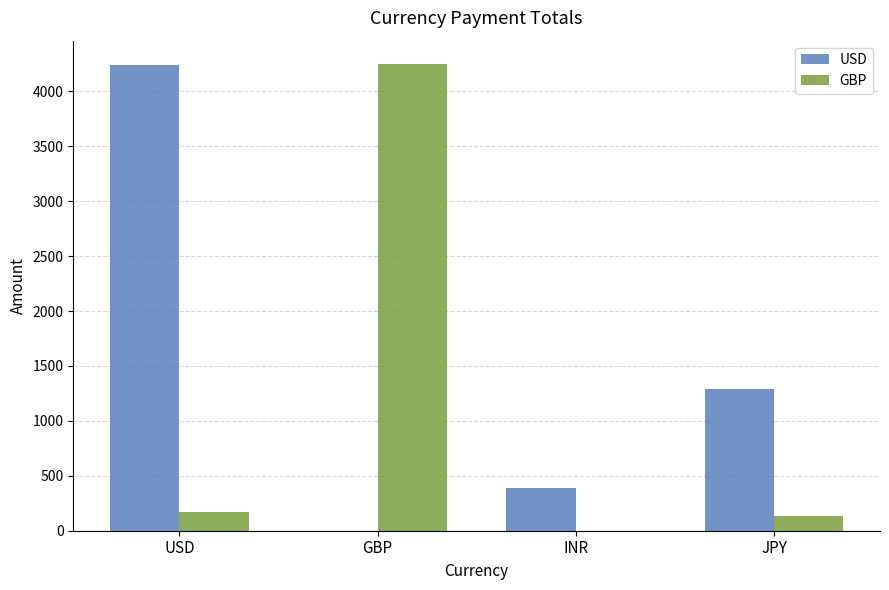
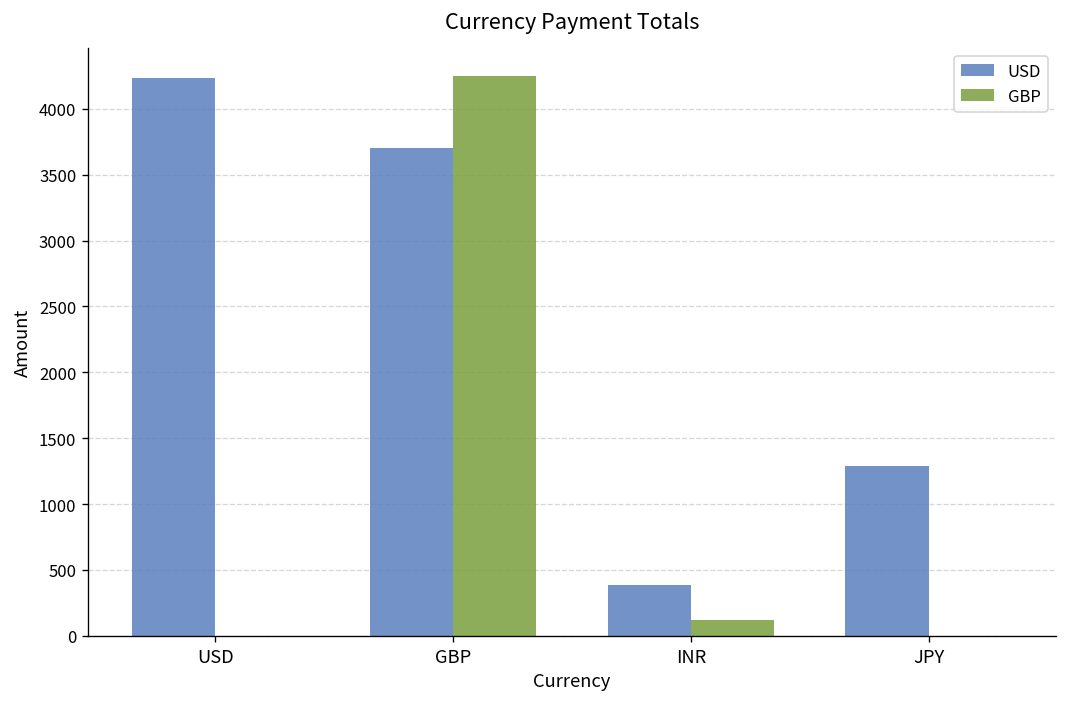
GBP, USD: 170 -> 0
USD, GBP: 0 -> 3700
GBP, INR: 0 -> 120
GBP, JPY: 140 -> 0
